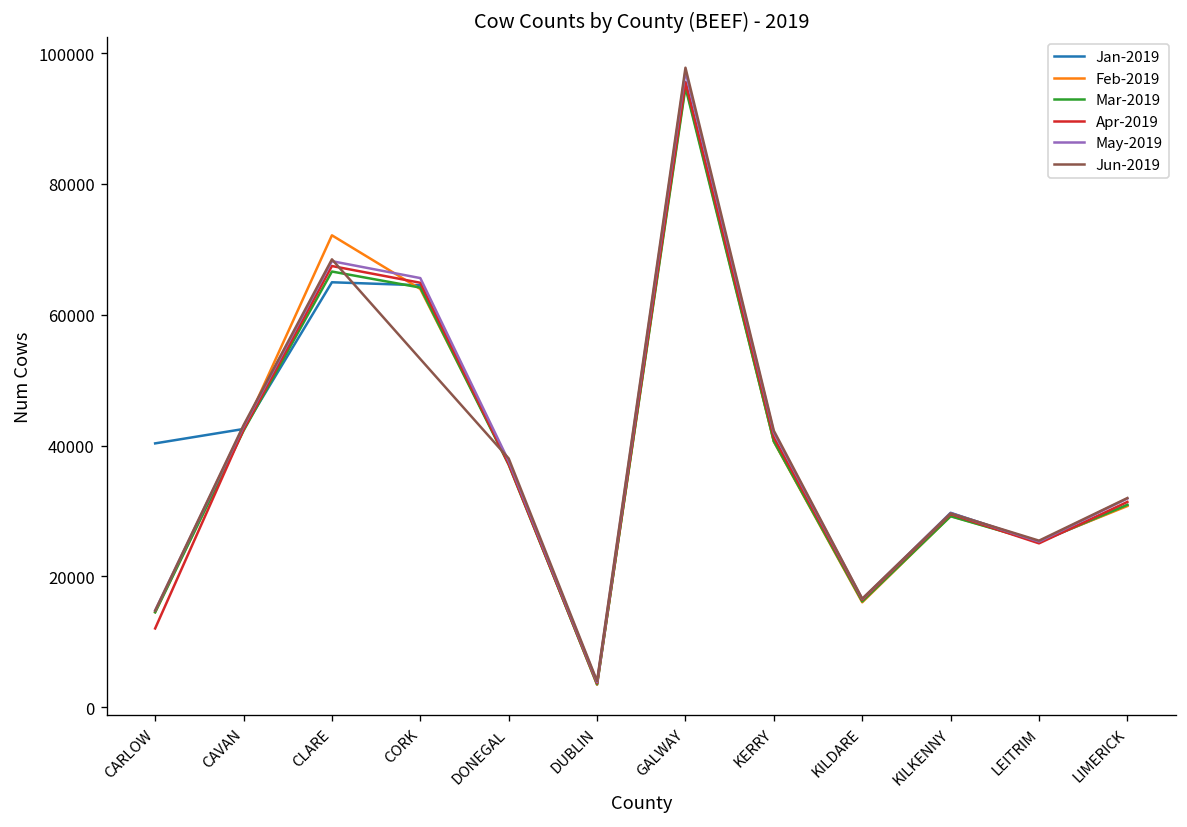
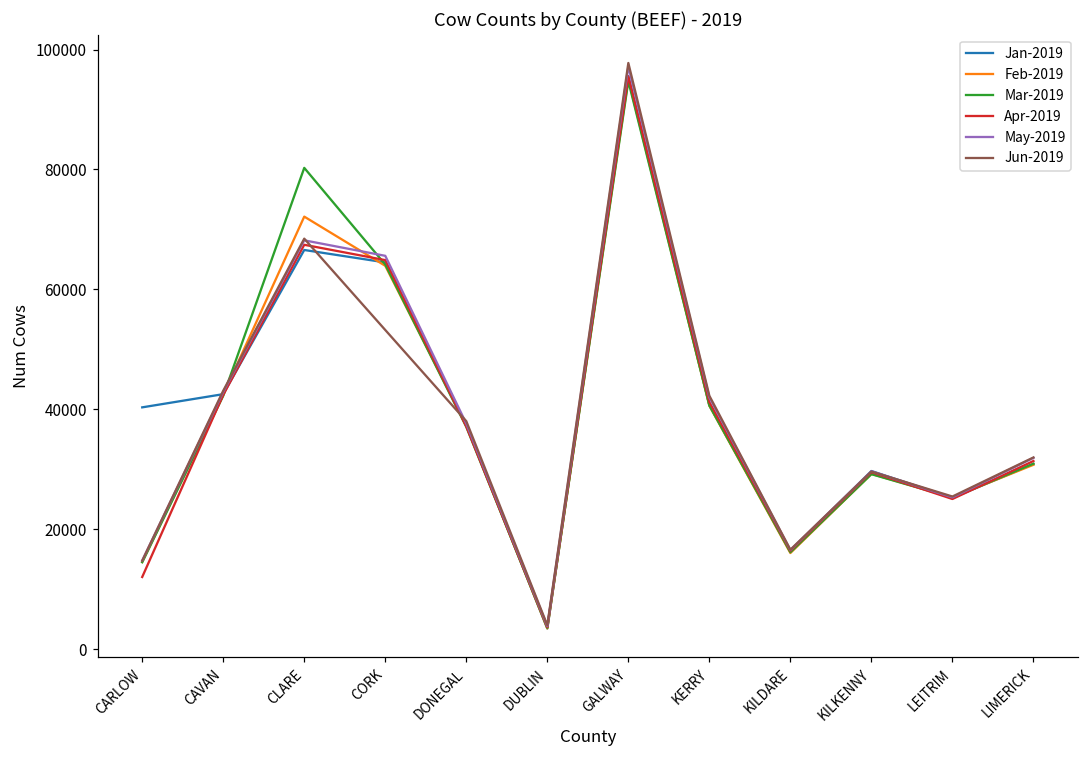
Jan-2019, CLARE: 65000 -> 67000
Mar-2019, CLARE: 67000 -> 80000
